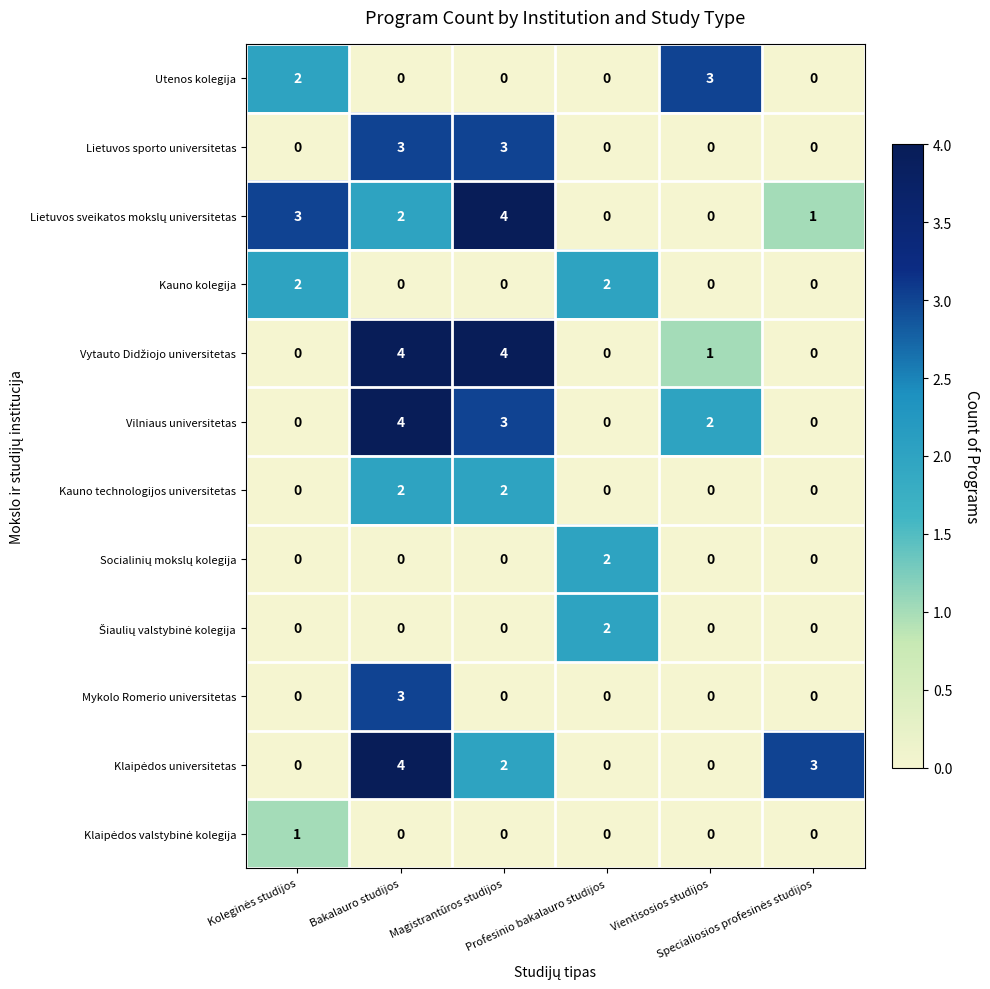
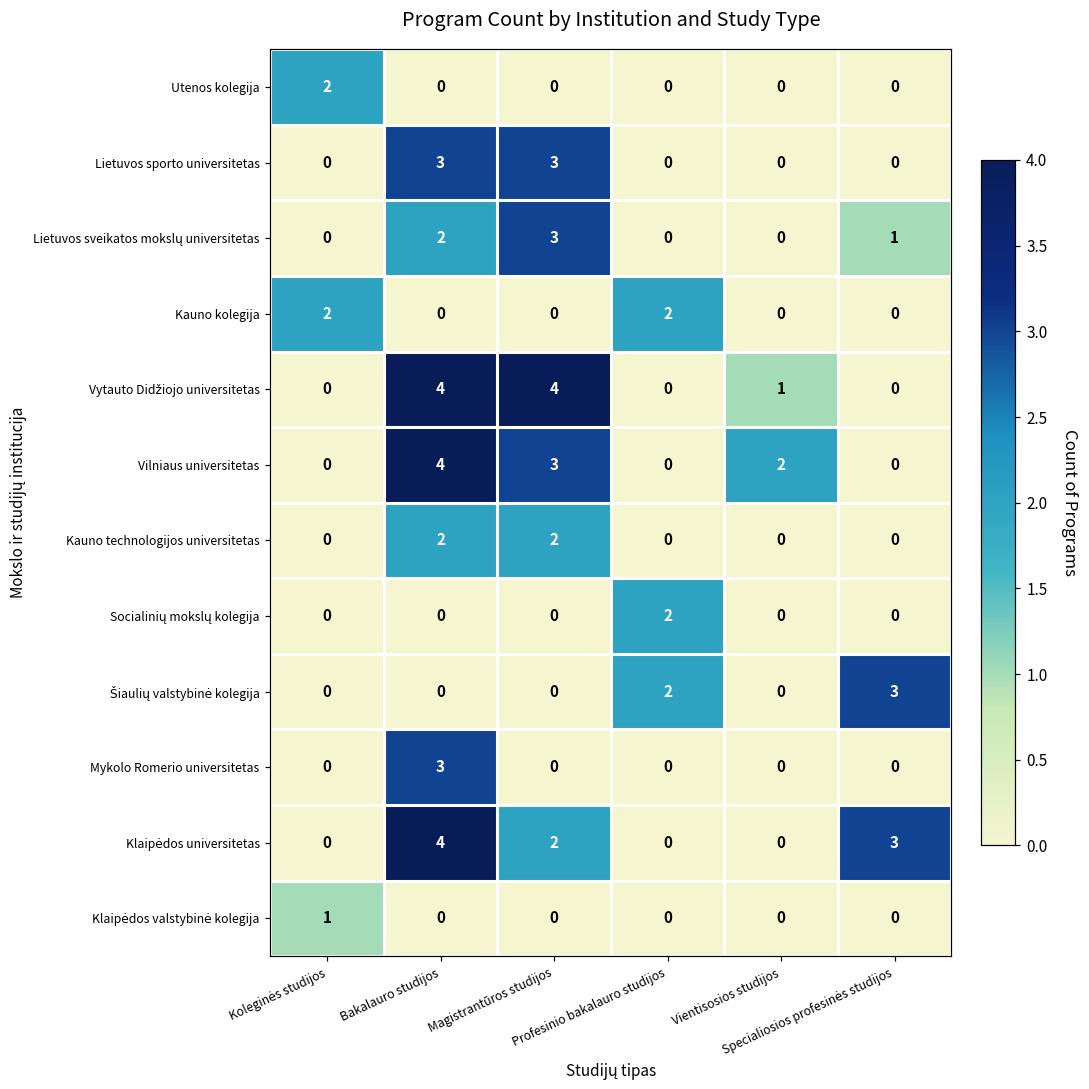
Utenos kolegija, Vientisosios studijos: 3 -> 0
Lietuvos sveikatos mokslų universitetas, Koleginės studijos: 3 -> 0
Lietuvos sveikatos mokslų universitetas, Magistrantūros studijos: 4 -> 3
Šiaulių valstybinė kolegija, Specialiosios profesinės studijos: 0 -> 3
